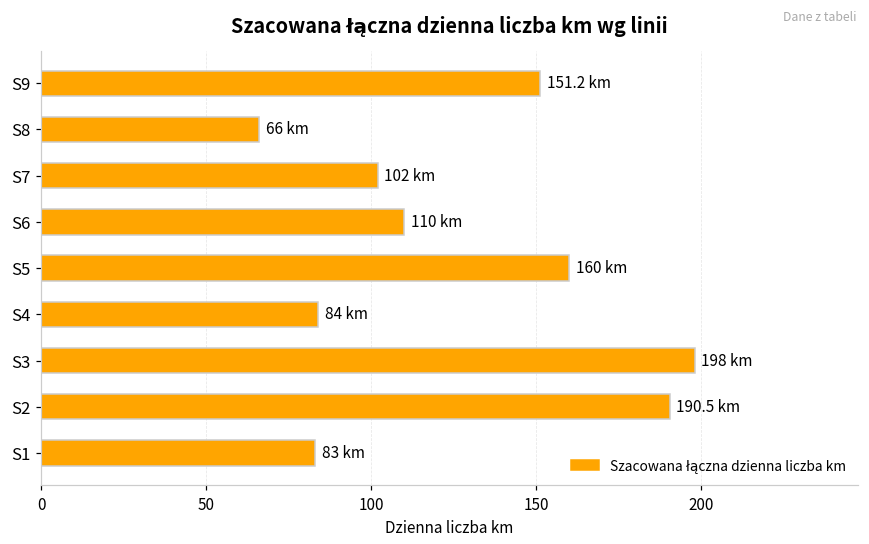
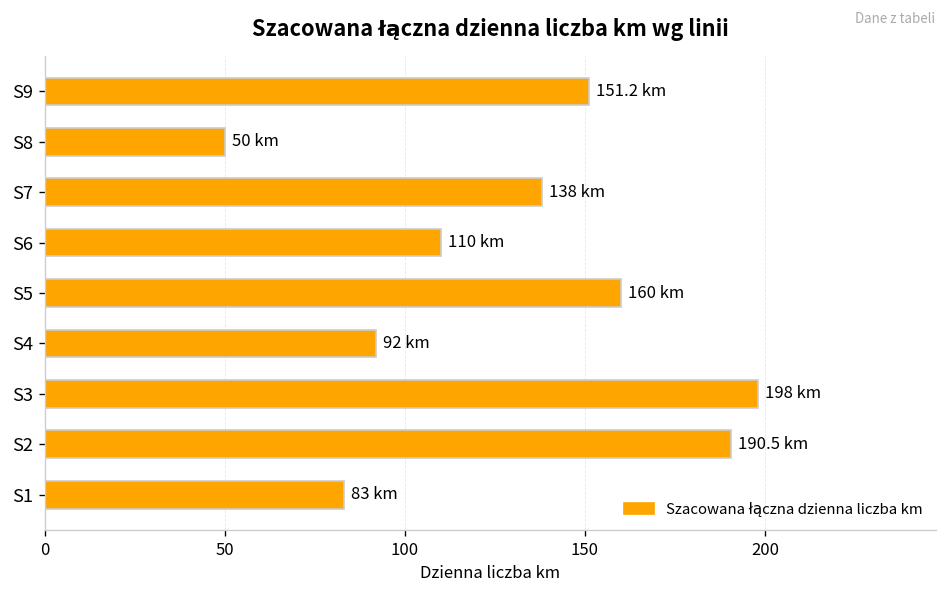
S8: 66 -> 50
S7: 102 -> 138
S4: 84 -> 92
